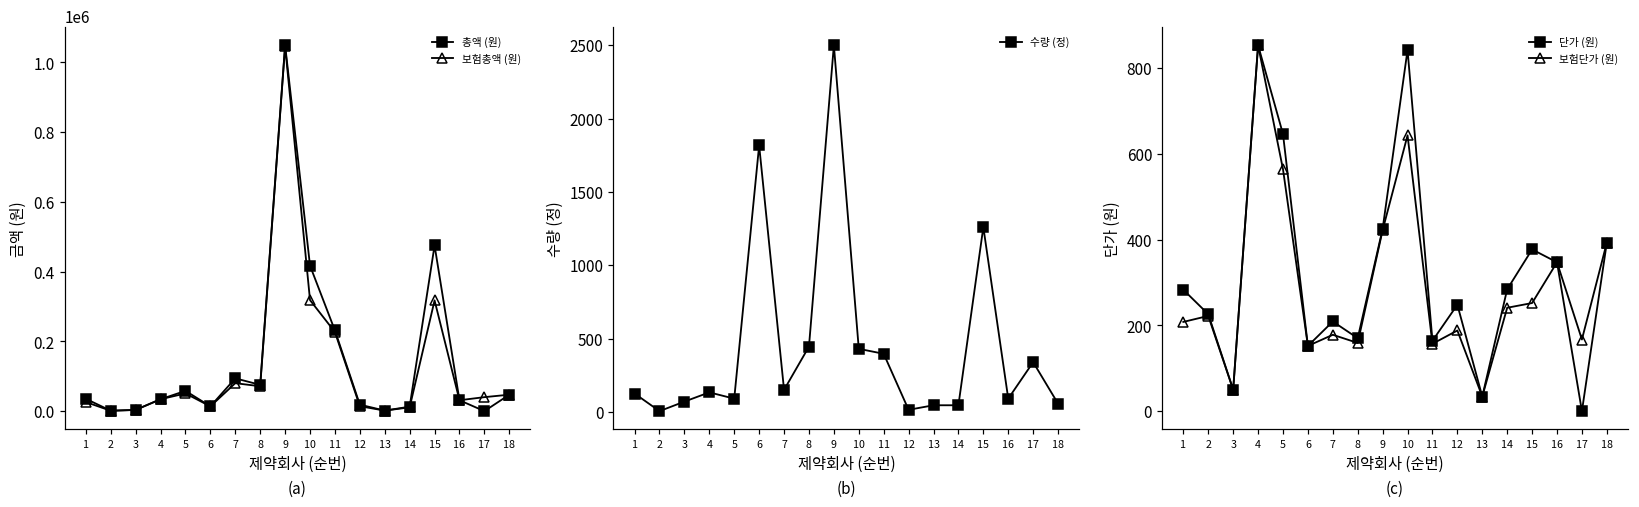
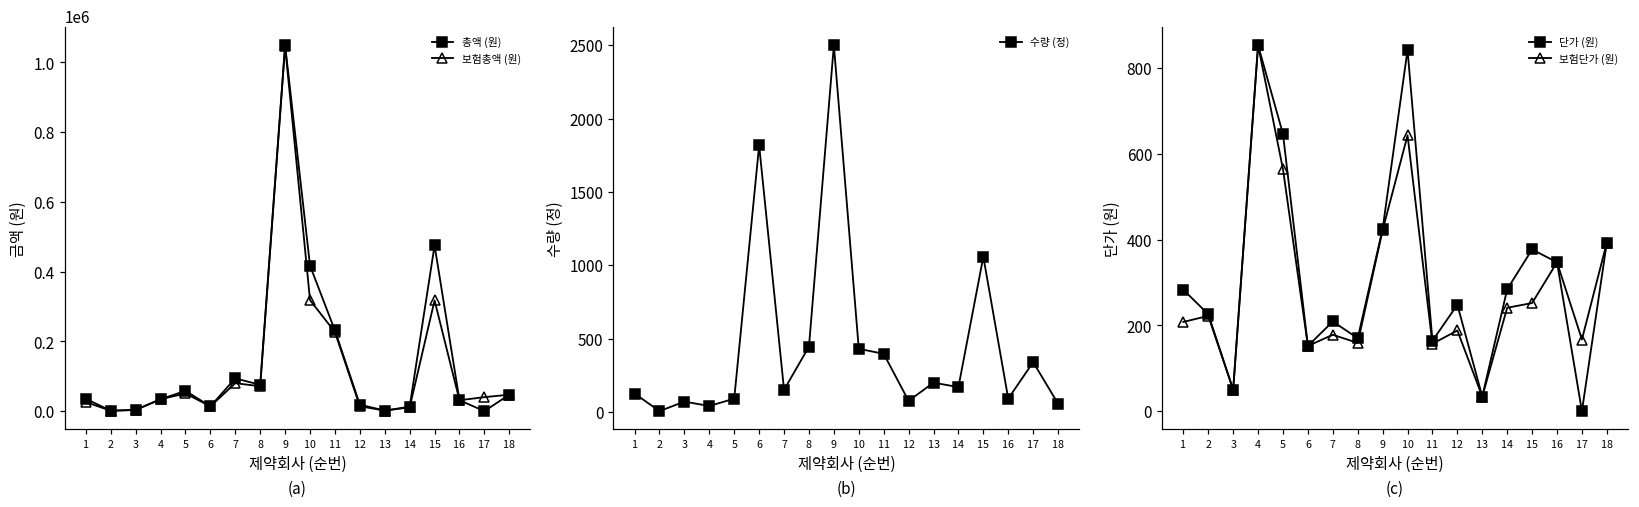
(b), 4: 130 -> 40
(b), 12: 10 -> 80
(b), 13: 50 -> 200
(b), 14: 50 -> 170
(b), 15: 1260 -> 1060
